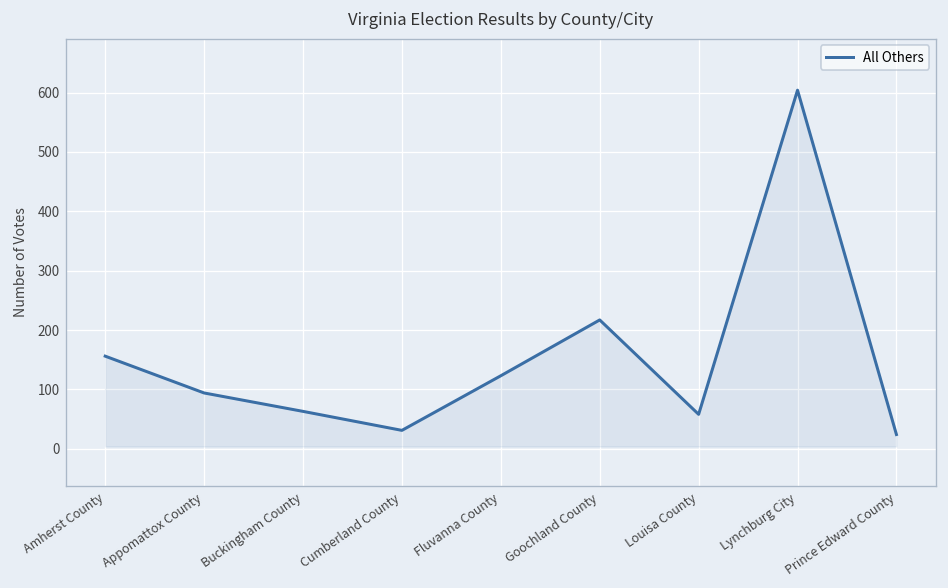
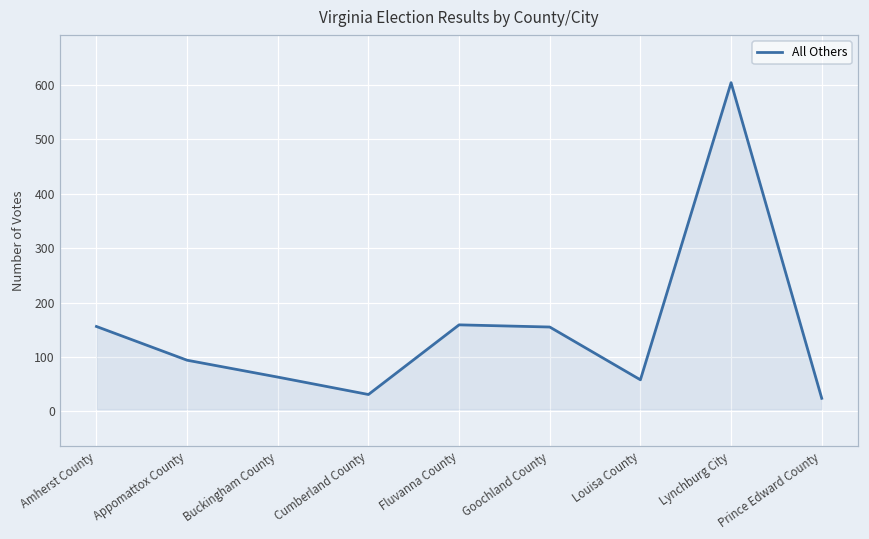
Fluvanna County: 120 -> 160
Goochland County: 220 -> 160
